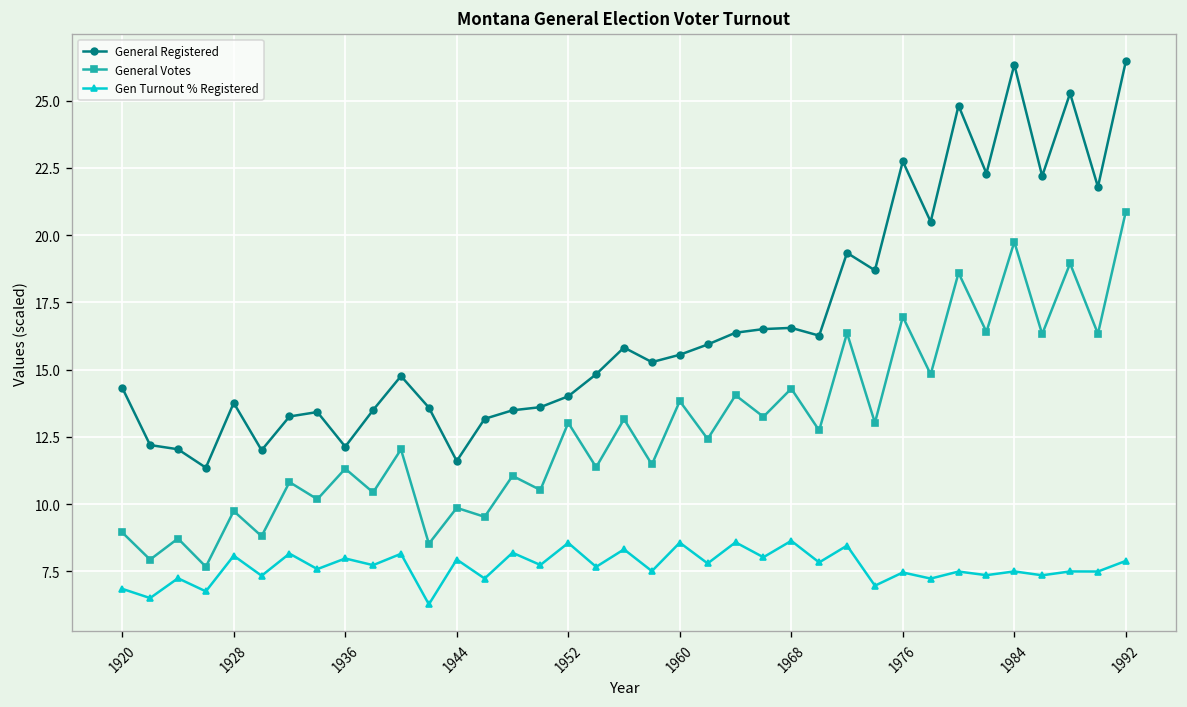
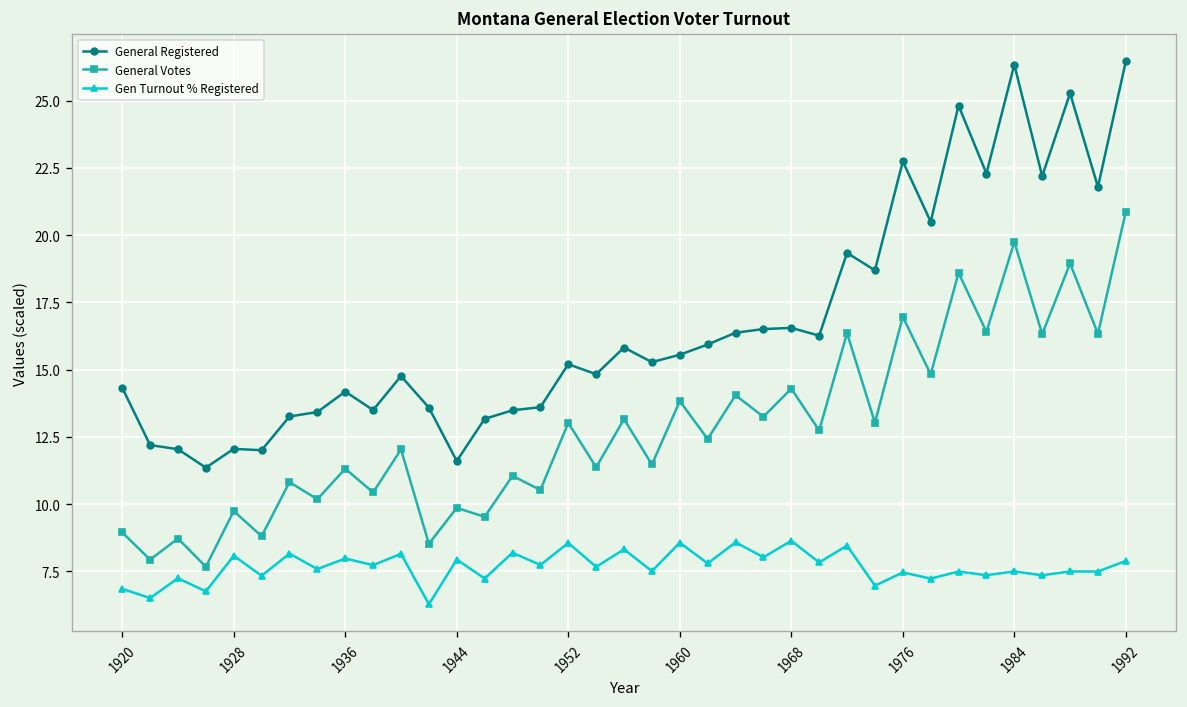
General Registered, 1928: 13.8 -> 12.1
General Registered, 1936: 12.1 -> 14.2
General Registered, 1952: 14.0 -> 15.2
